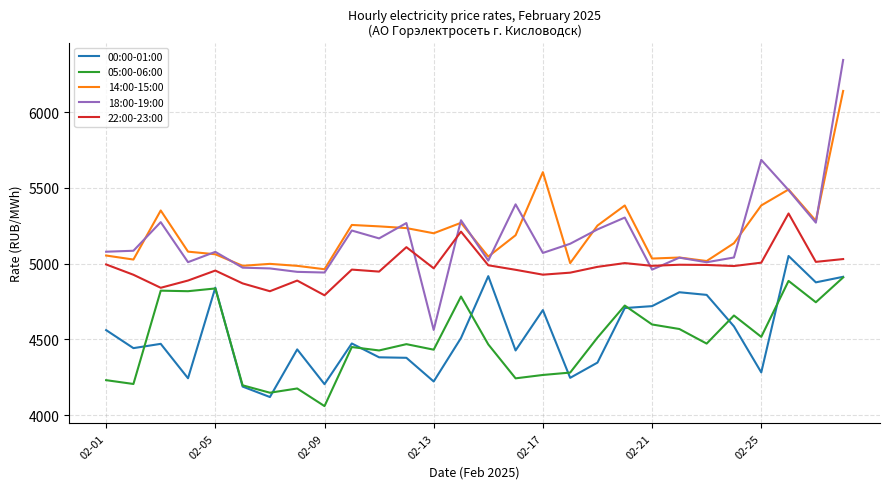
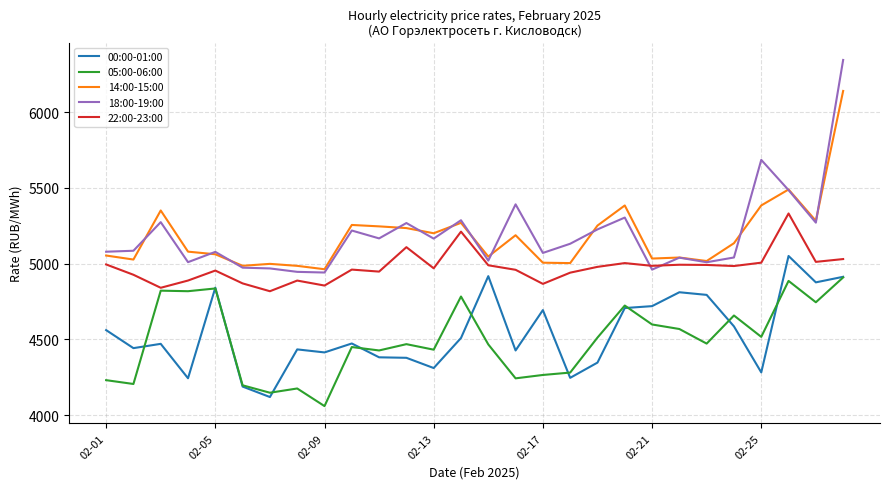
00:00-01:00, 02-09: 4200 -> 4410
22:00-23:00, 02-09: 4790 -> 4860
00:00-01:00, 02-13: 4220 -> 4310
18:00-19:00, 02-13: 4560 -> 5170
14:00-15:00, 02-17: 5600 -> 5010
22:00-23:00, 02-17: 4930 -> 4870
